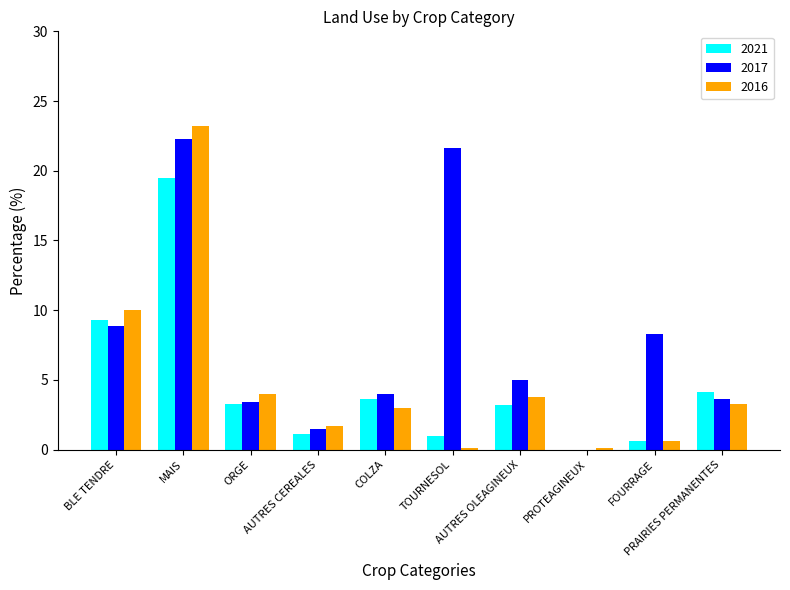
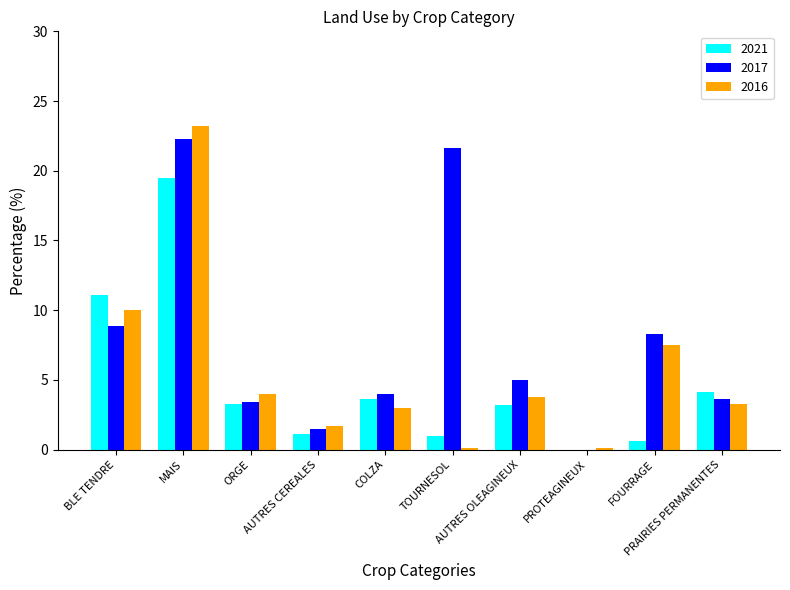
2021, BLE TENDRE: 9.3 -> 11.1
2016, FOURRAGE: 0.6 -> 7.5
